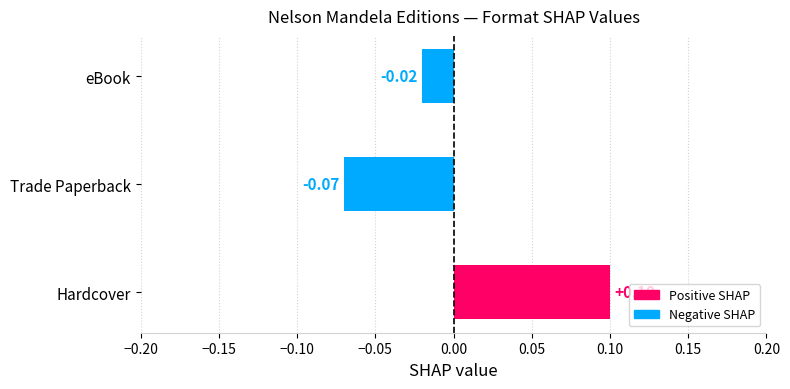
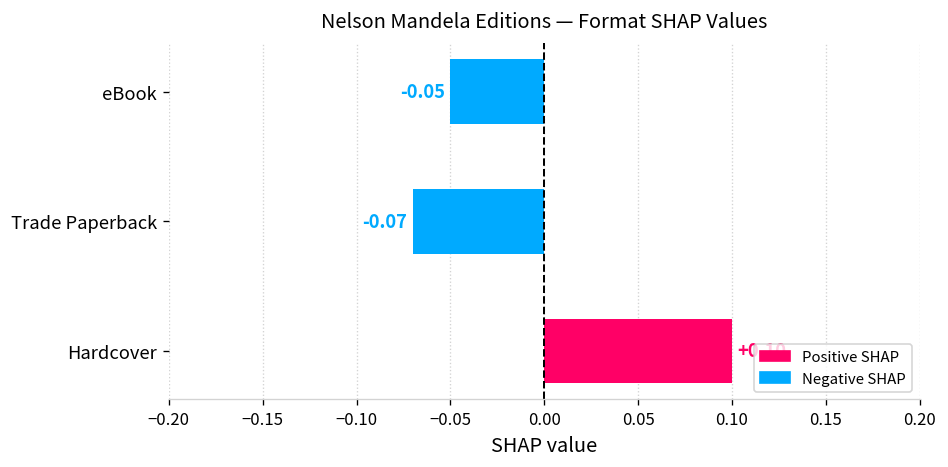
eBook: -0.02 -> -0.05
